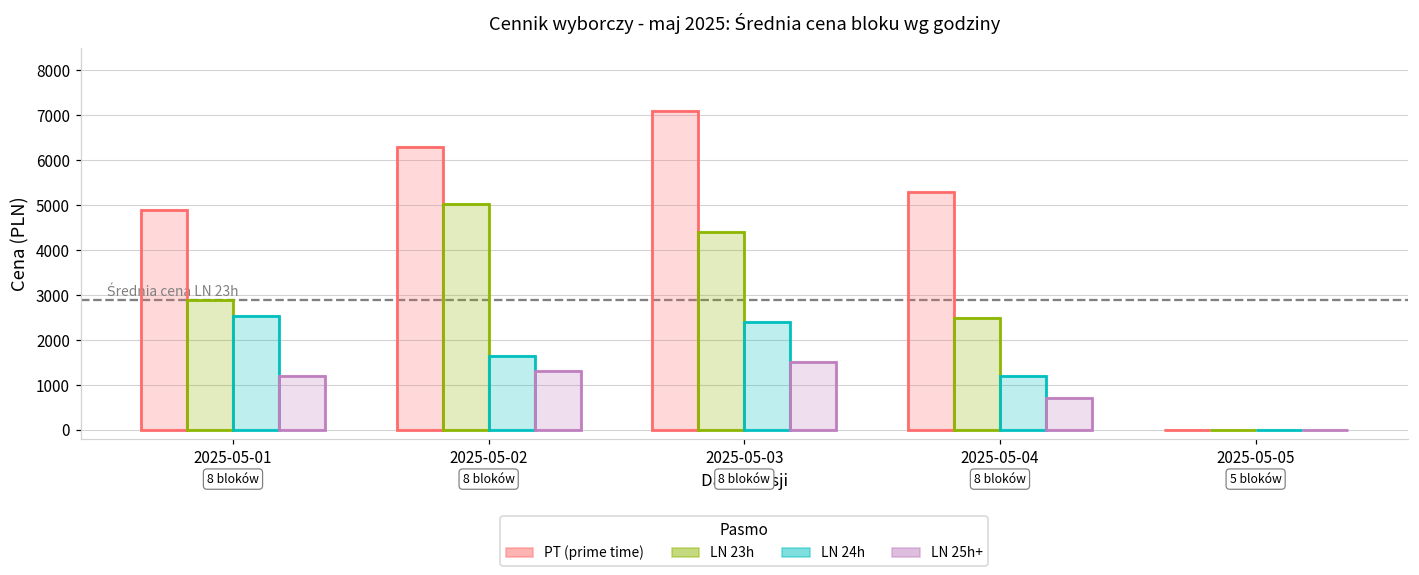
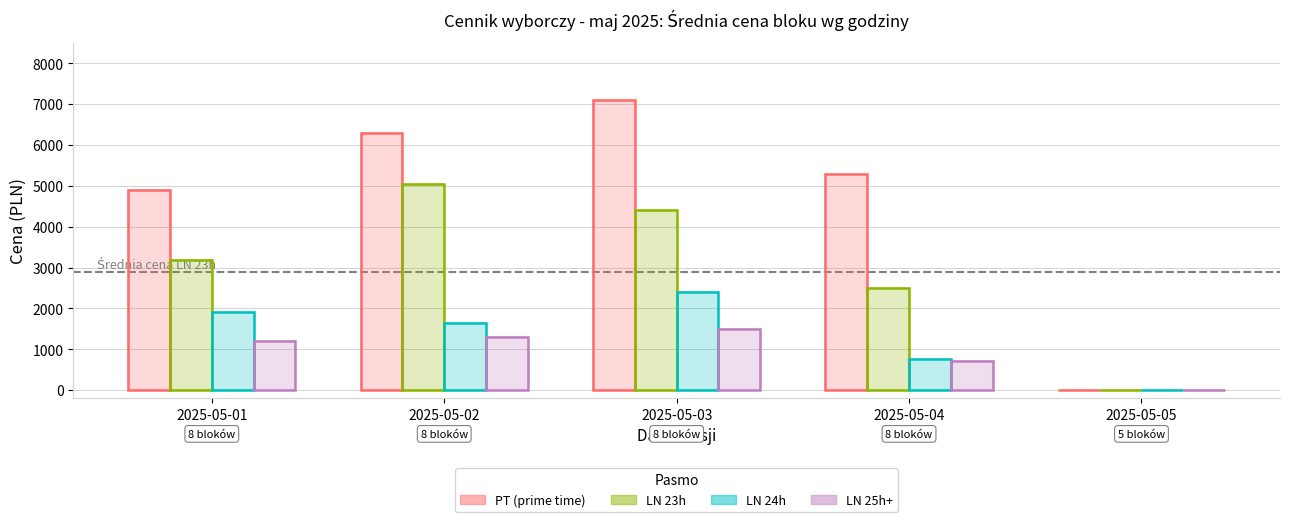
LN 23h, 2025-05-01: 2900 -> 3200
LN 24h, 2025-05-01: 2500 -> 1900
LN 24h, 2025-05-04: 1200 -> 800
